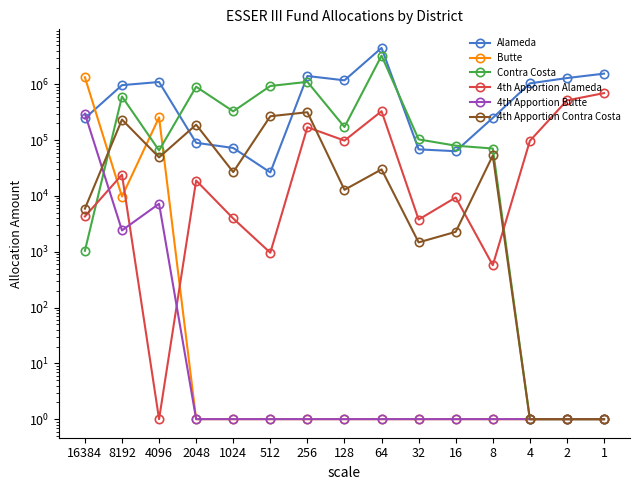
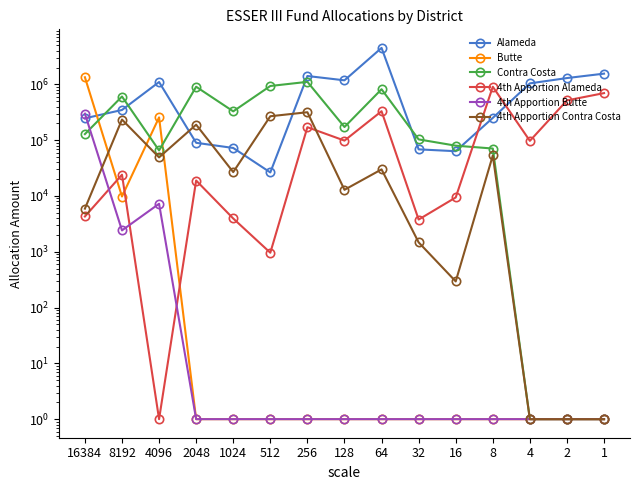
Contra Costa, 16384: 1000 -> 130000
Alameda, 8192: 1000000 -> 300000
Contra Costa, 64: 3000000 -> 800000
4th Apportion Contra Costa, 16: 2300 -> 300
4th Apportion Alameda, 8: 600 -> 900000
